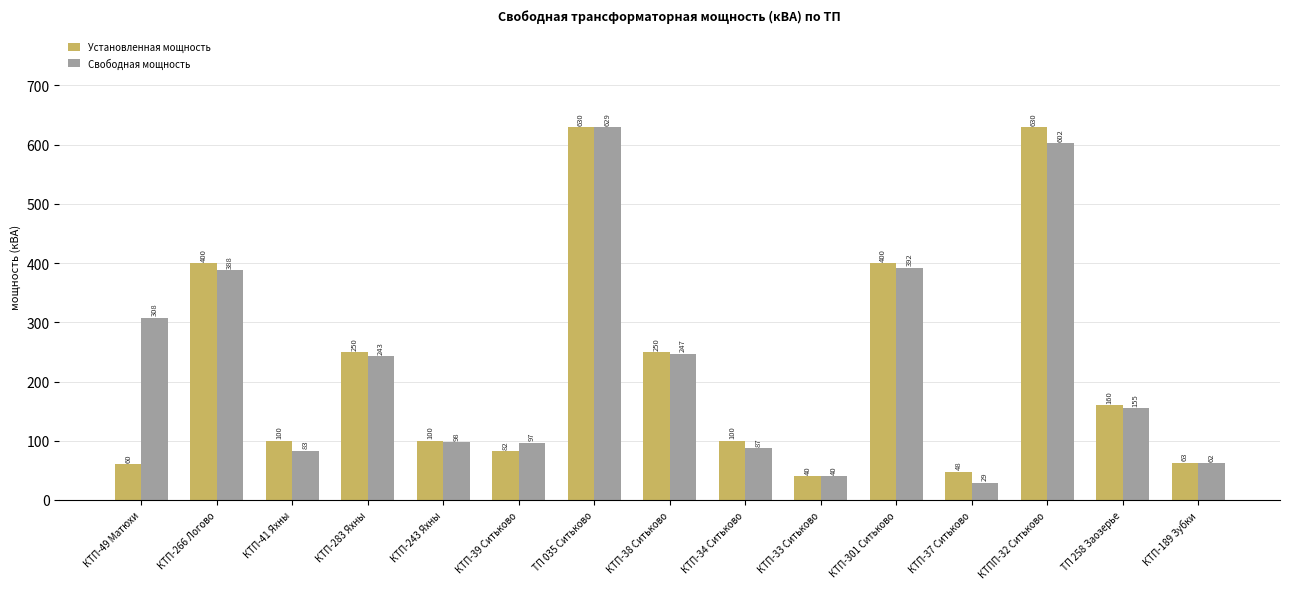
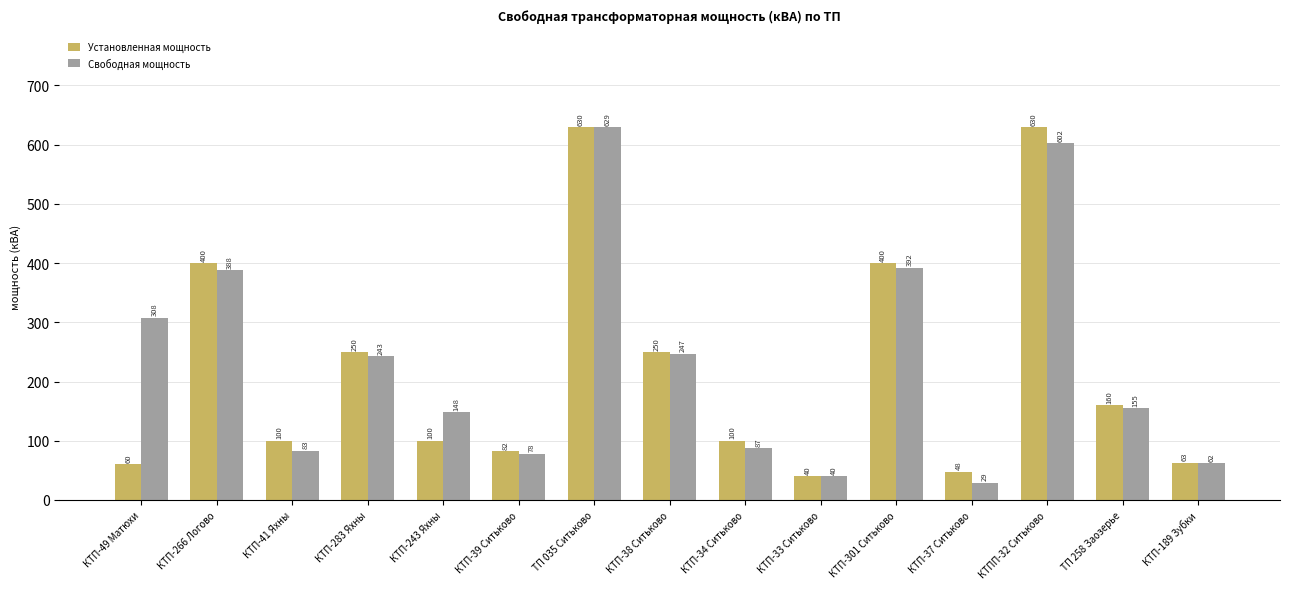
Свободная мощность, КТП-243 Яхны: 98 -> 148
Свободная мощность, КТП-39 Ситьково: 97 -> 78
